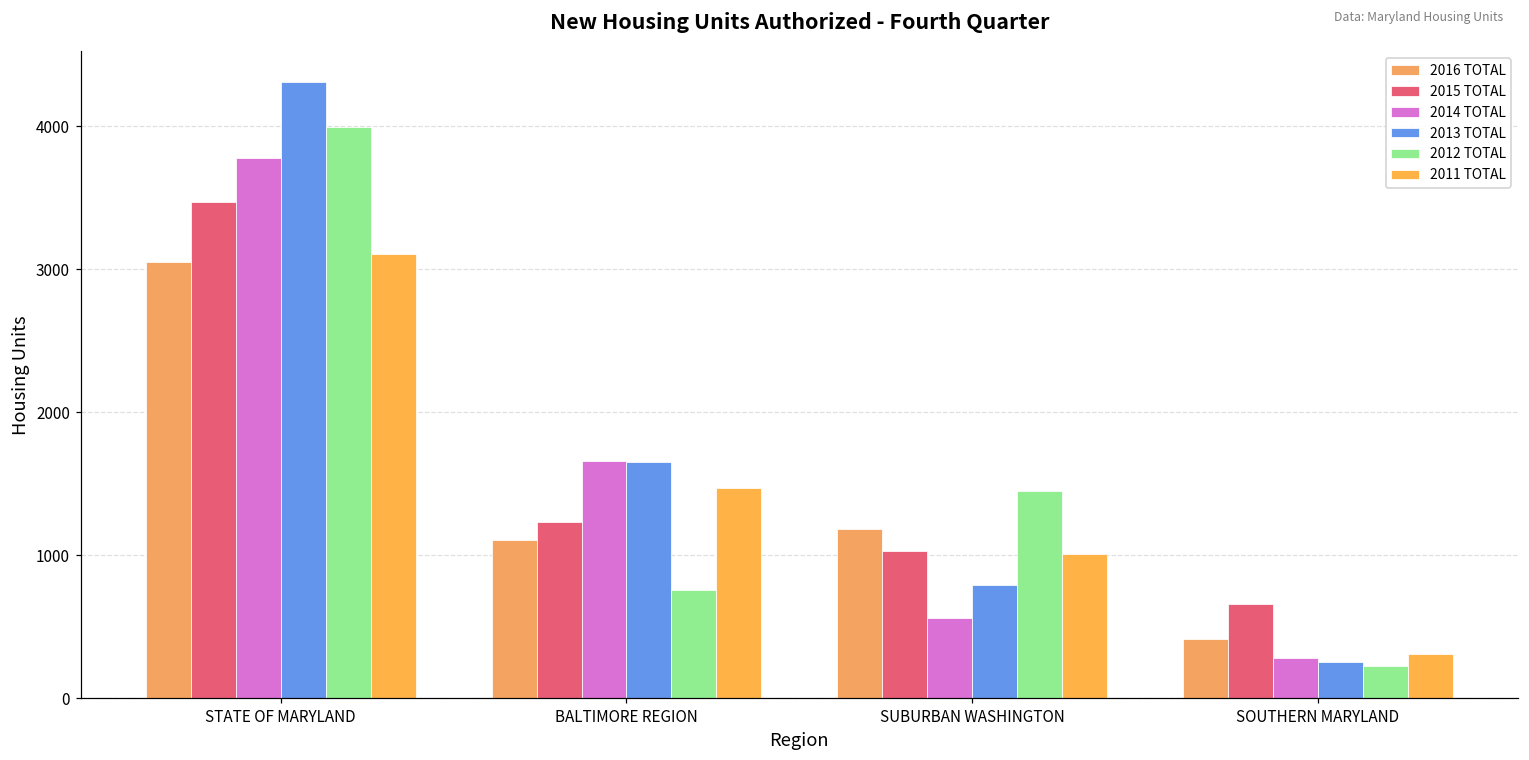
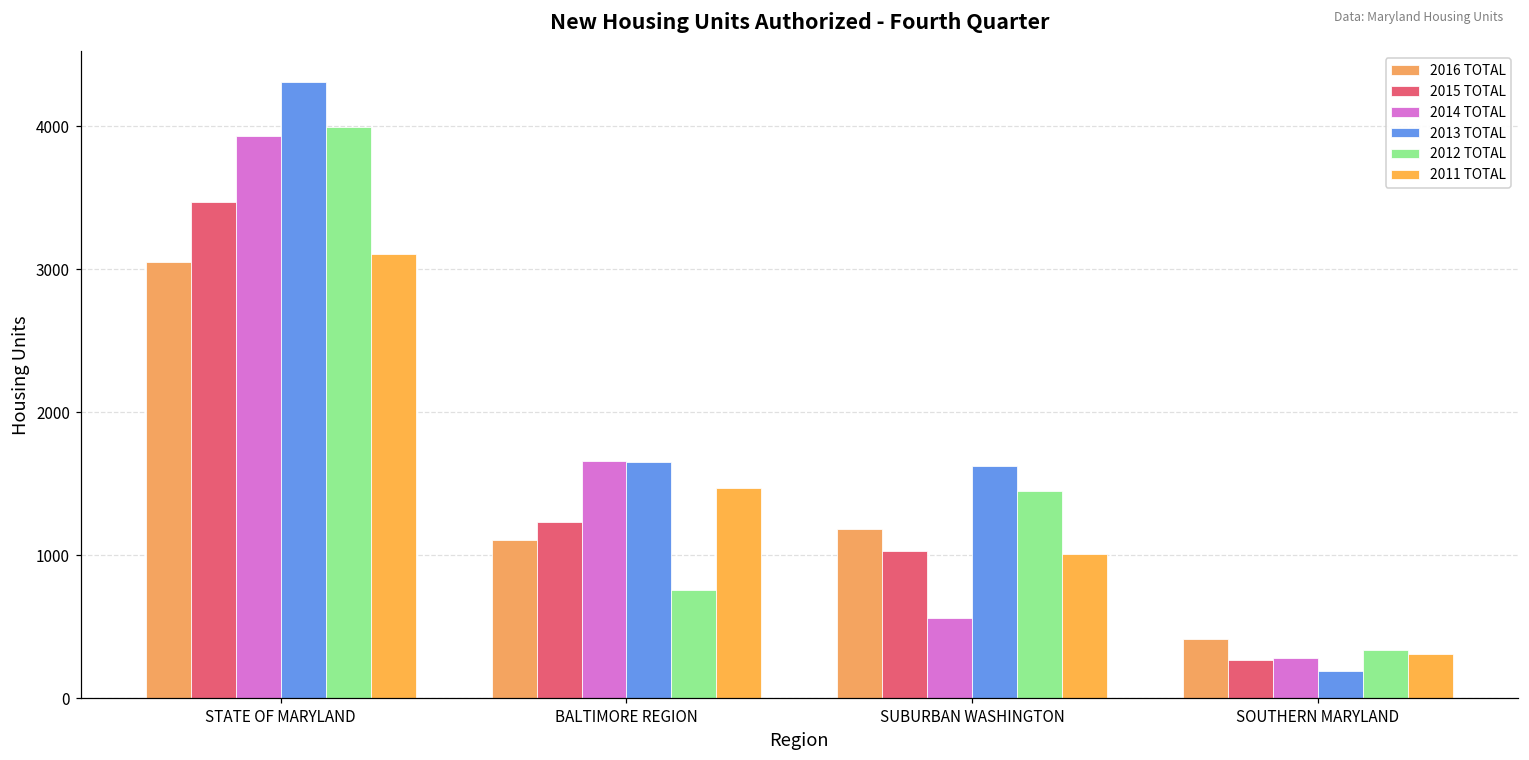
2014 TOTAL, STATE OF MARYLAND: 3780 -> 3930
2013 TOTAL, SUBURBAN WASHINGTON: 790 -> 1620
2015 TOTAL, SOUTHERN MARYLAND: 660 -> 270
2013 TOTAL, SOUTHERN MARYLAND: 260 -> 190
2012 TOTAL, SOUTHERN MARYLAND: 220 -> 340
